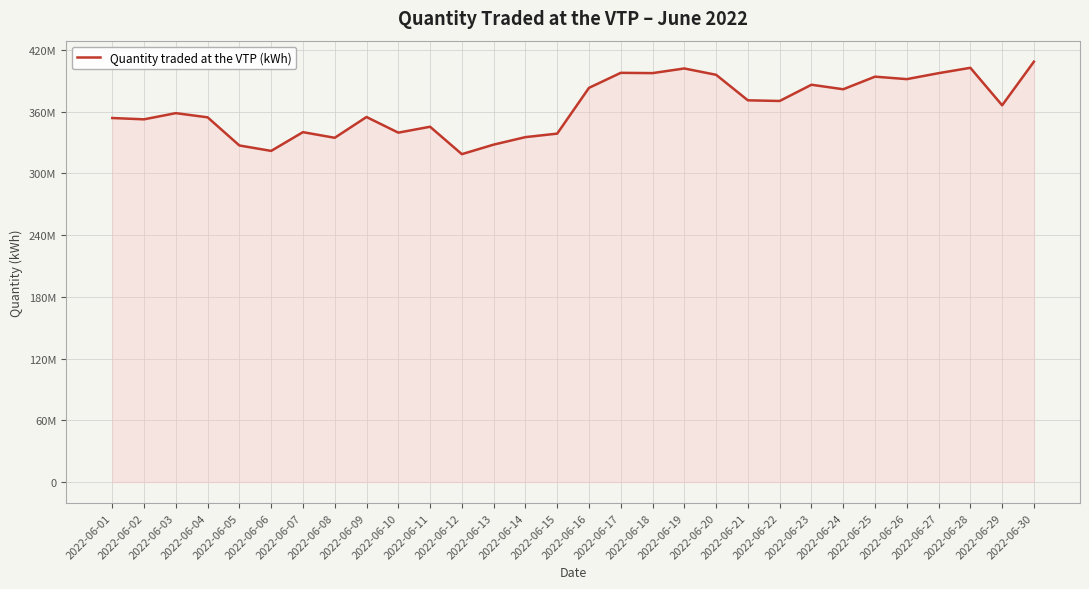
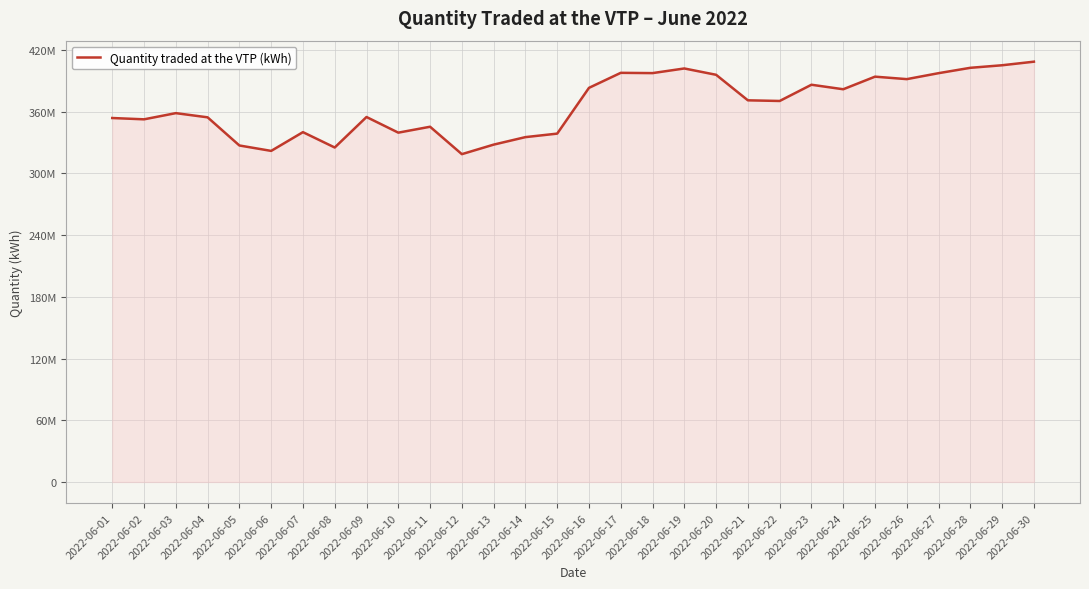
2022-06-08: 335000000 -> 325000000
2022-06-29: 366000000 -> 405000000
